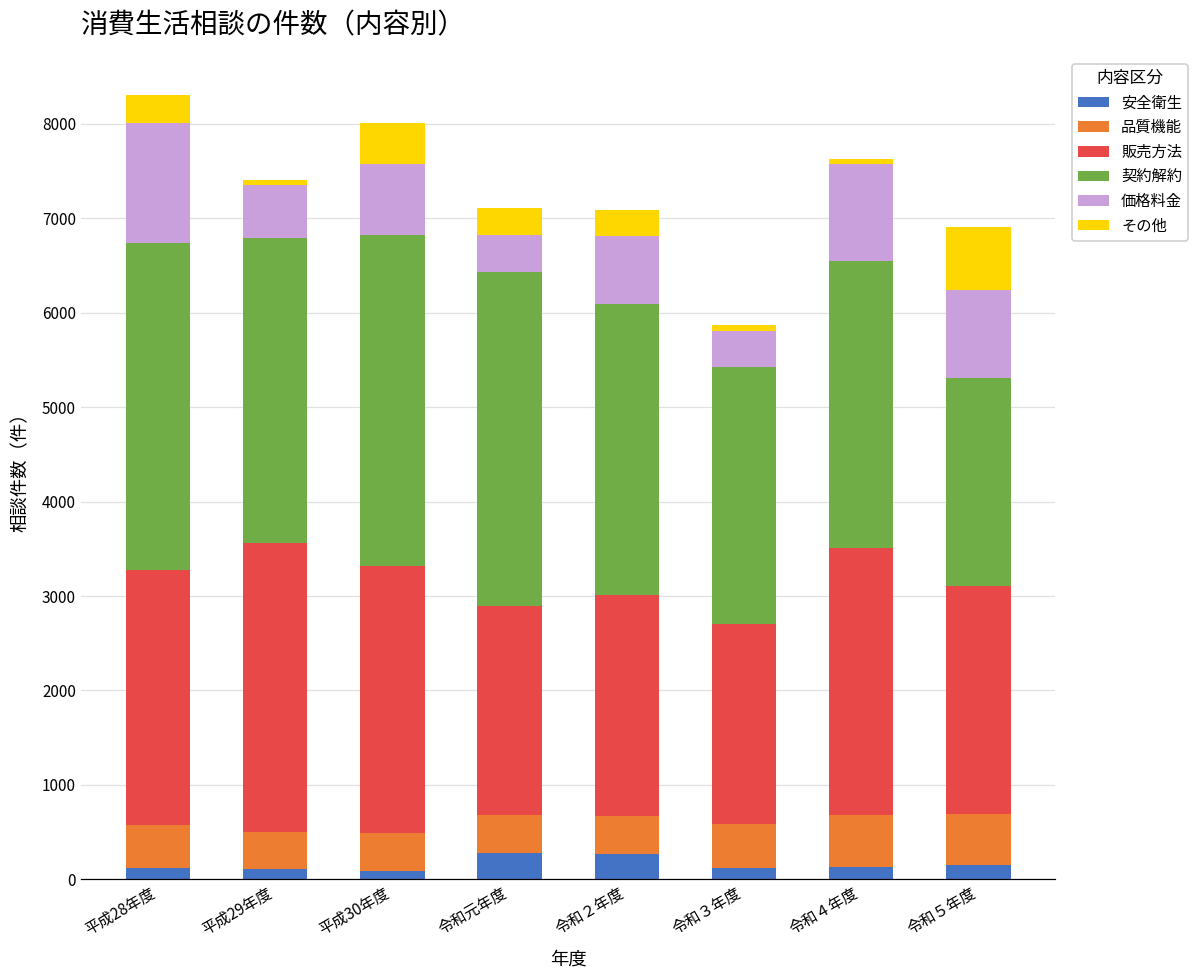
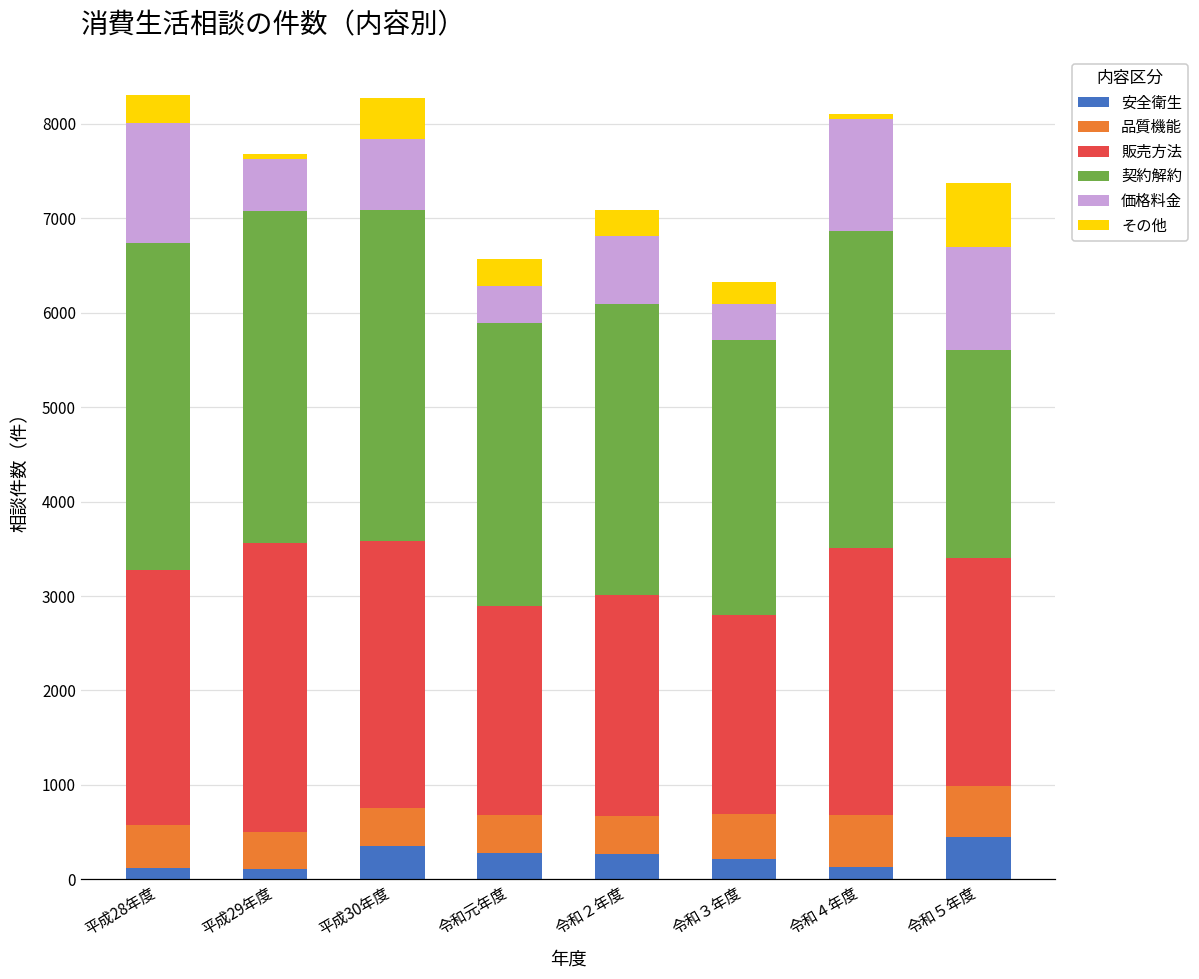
契約解約, 平成29年度: 3200 -> 3500
安全衛生, 平成30年度: 100 -> 400
契約解約, 令和元年度: 3500 -> 3000
安全衛生, 令和３年度: 100 -> 200
契約解約, 令和３年度: 2700 -> 2900
その他, 令和３年度: 100 -> 200
契約解約, 令和４年度: 3000 -> 3400
価格料金, 令和４年度: 1000 -> 1200
安全衛生, 令和５年度: 100 -> 400
価格料金, 令和５年度: 900 -> 1100
